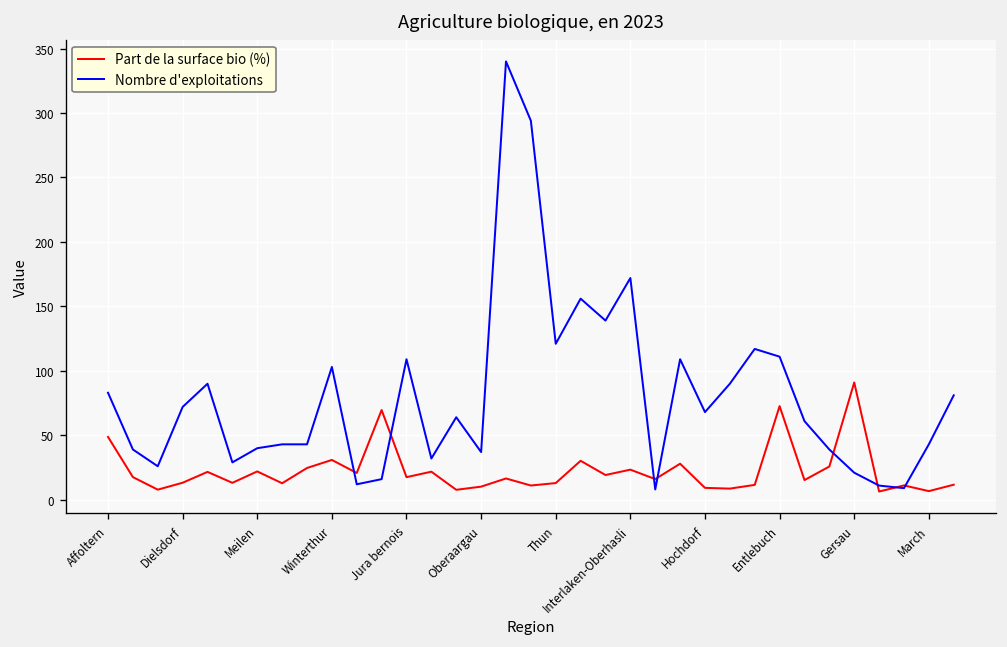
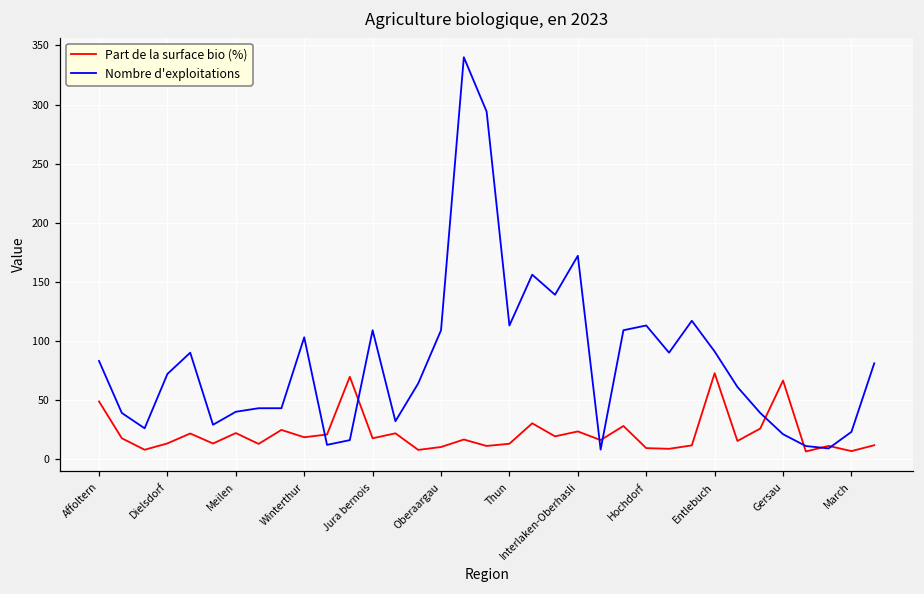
Part de la surface bio (%), Winterthur: 31 -> 18
Nombre d'exploitations, Oberaargau: 37 -> 109
Nombre d'exploitations, Thun: 121 -> 113
Nombre d'exploitations, Hochdorf: 68 -> 113
Nombre d'exploitations, Entlebuch: 111 -> 91
Part de la surface bio (%), Gersau: 91 -> 66
Nombre d'exploitations, March: 43 -> 23
